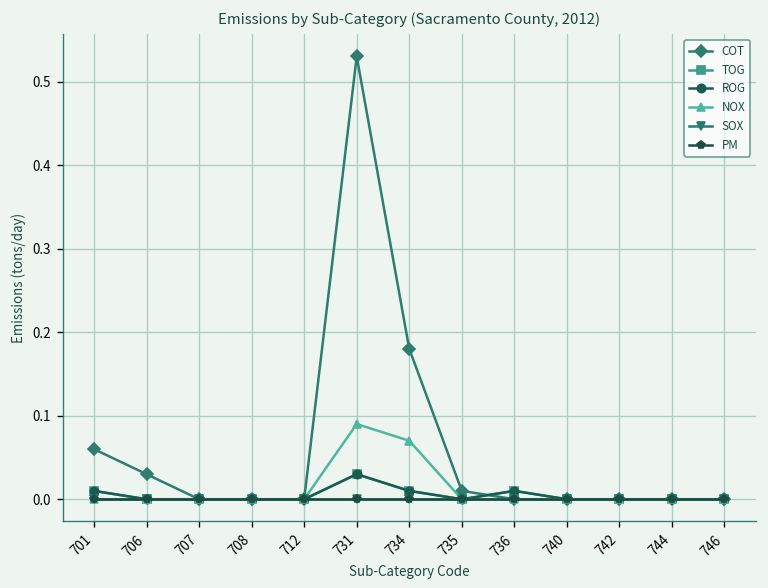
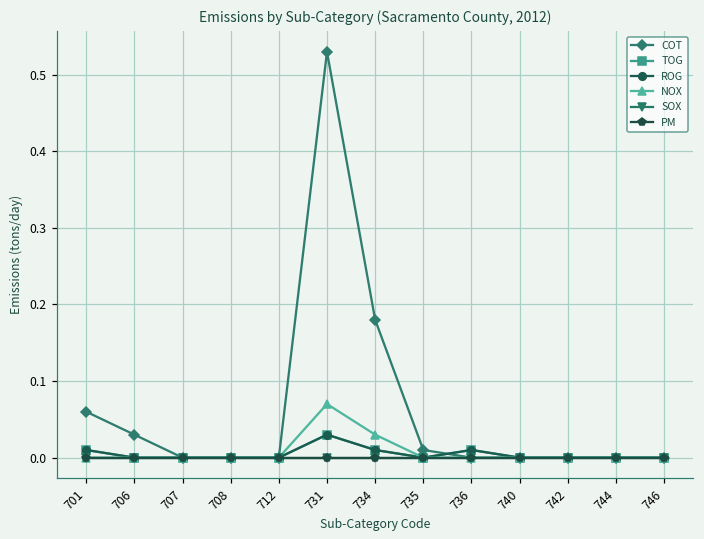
NOX, 731: 0.09 -> 0.07
NOX, 734: 0.07 -> 0.03
